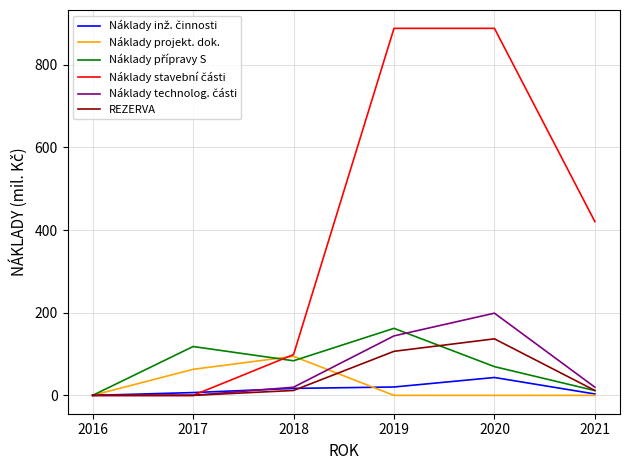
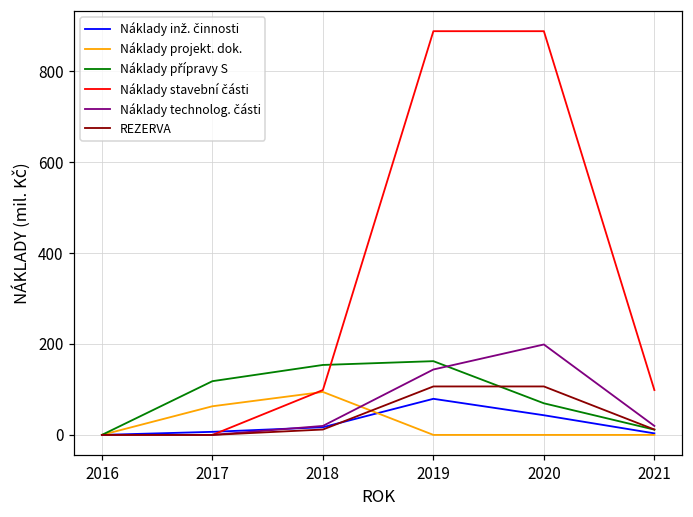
Náklady přípravy S, 2018: 80 -> 150
Náklady inž. činnosti, 2019: 20 -> 80
REZERVA, 2020: 140 -> 110
Náklady stavební části, 2021: 420 -> 100
